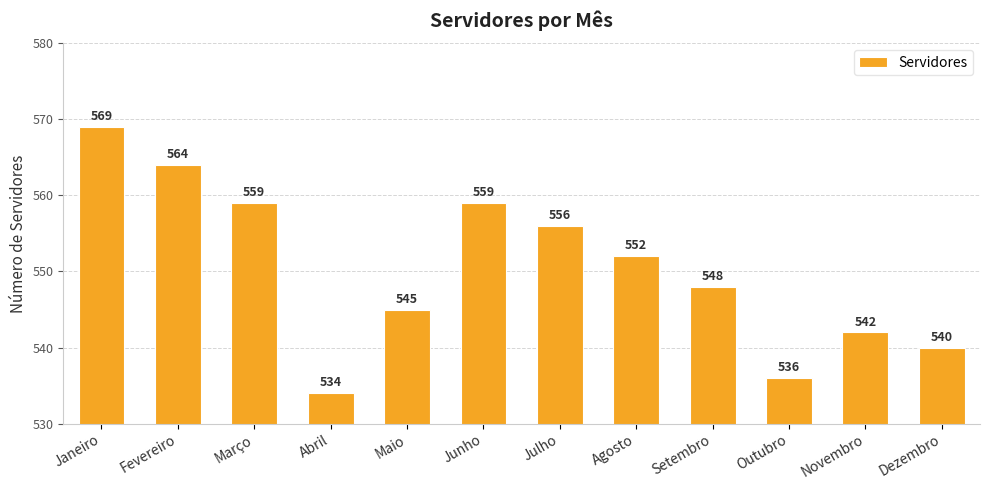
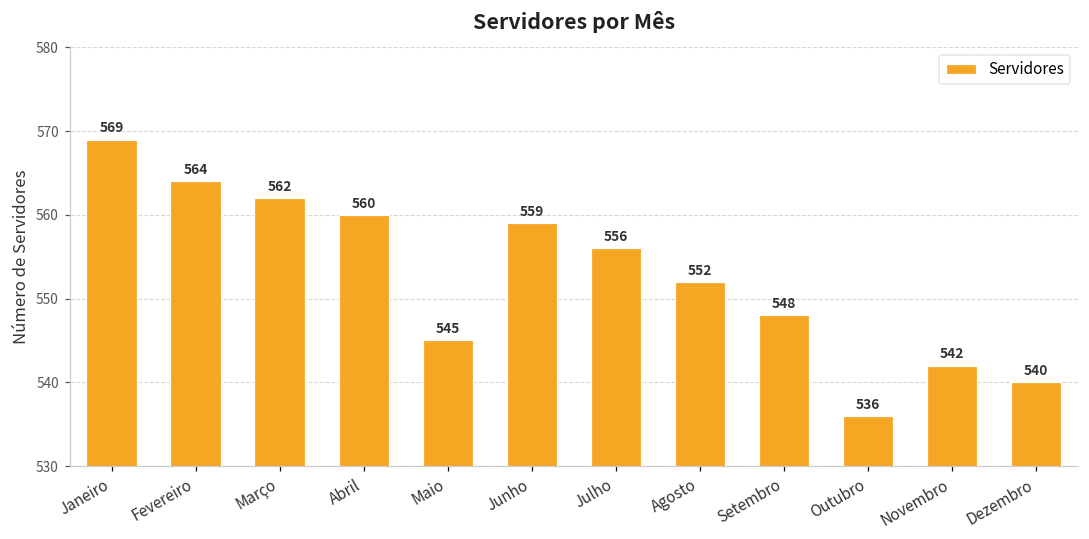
Março: 559 -> 562
Abril: 534 -> 560
